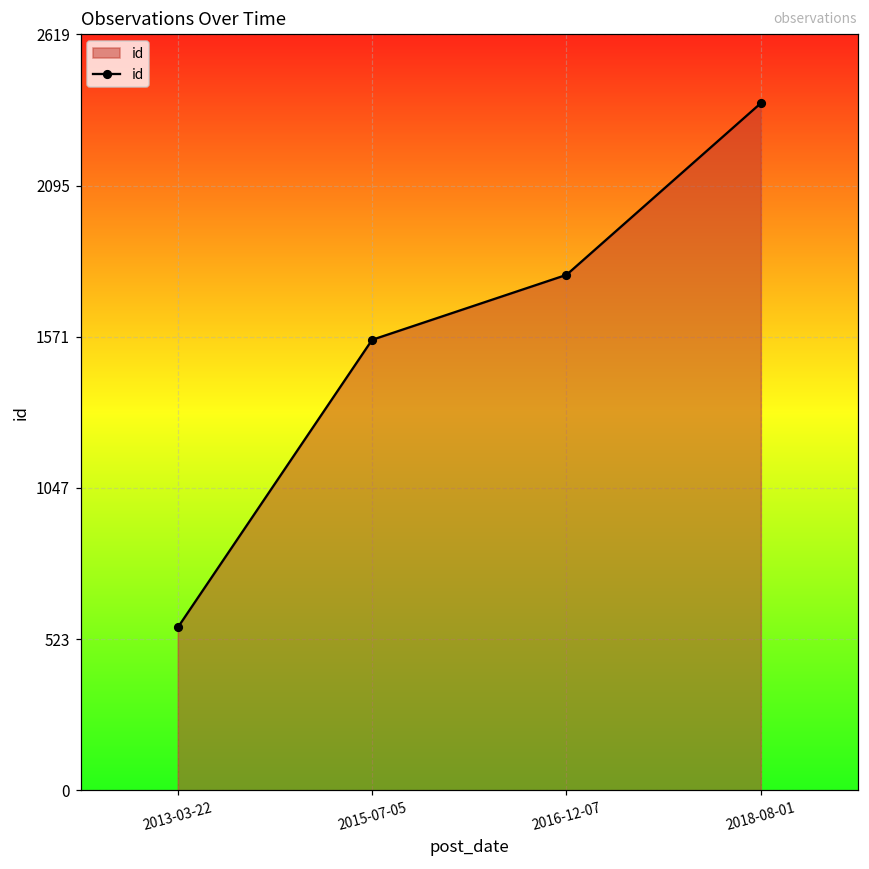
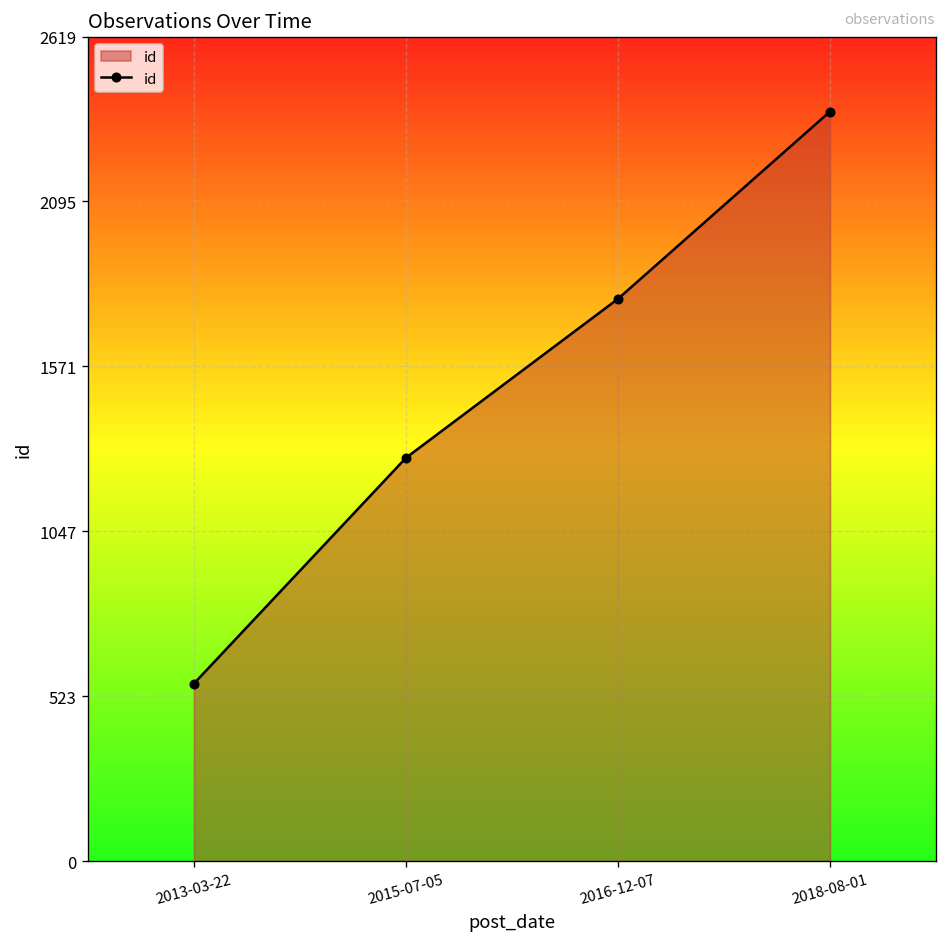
2015-07-05: 1560 -> 1280
